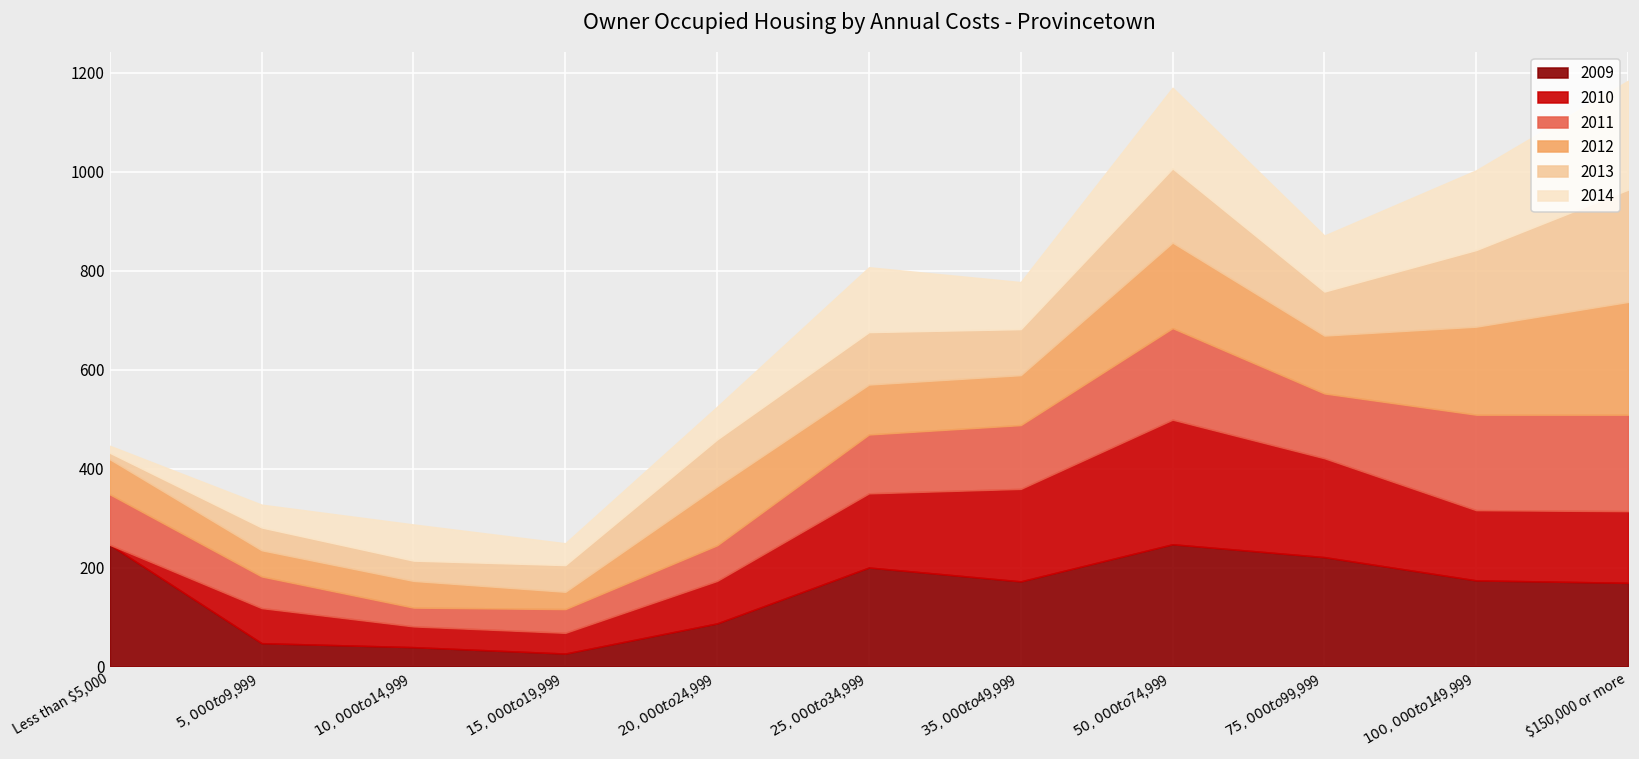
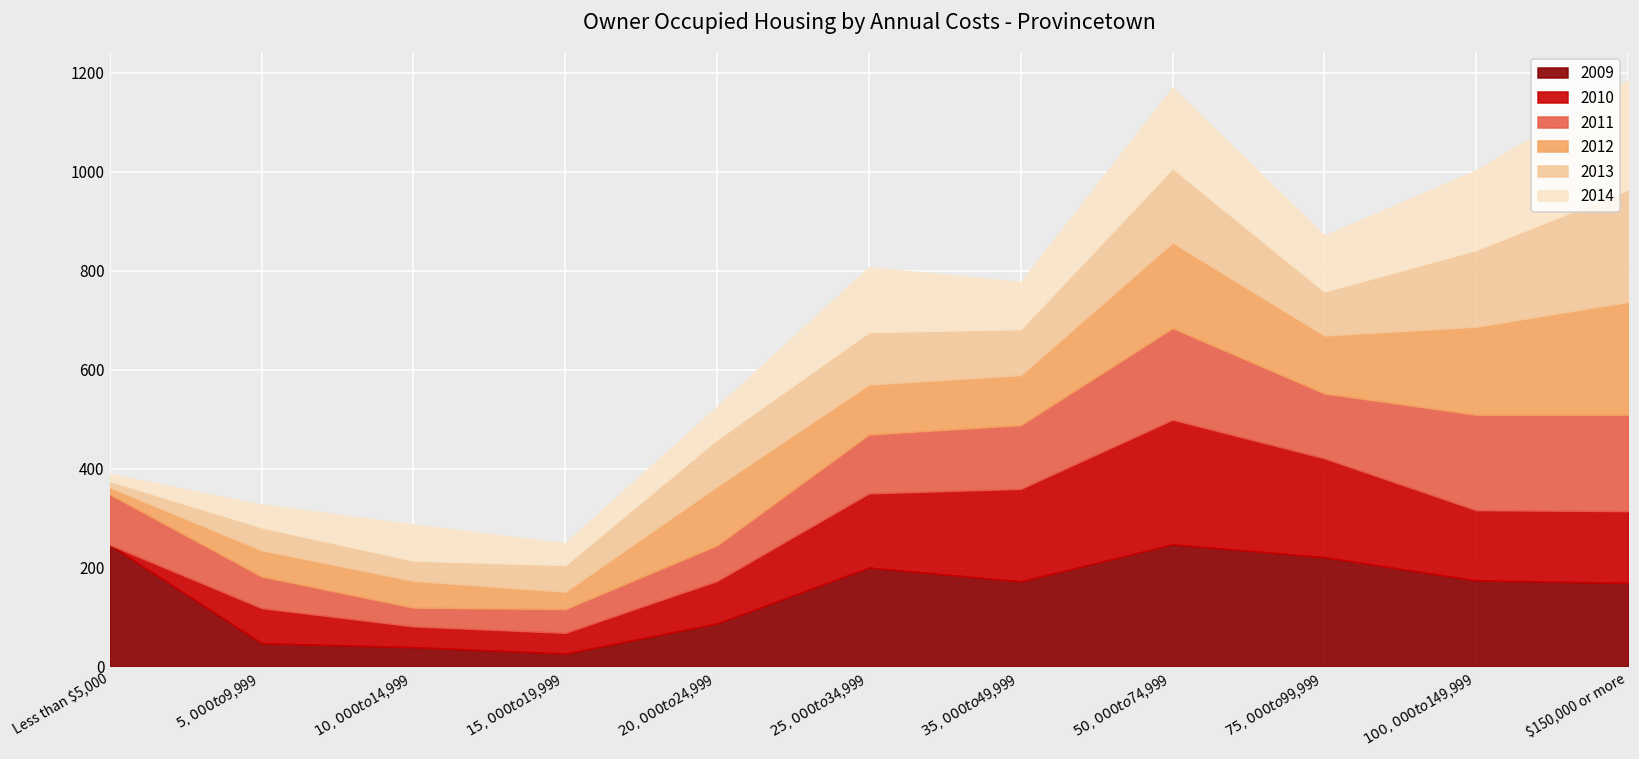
2012, Less than $5,000: 70 -> 10
